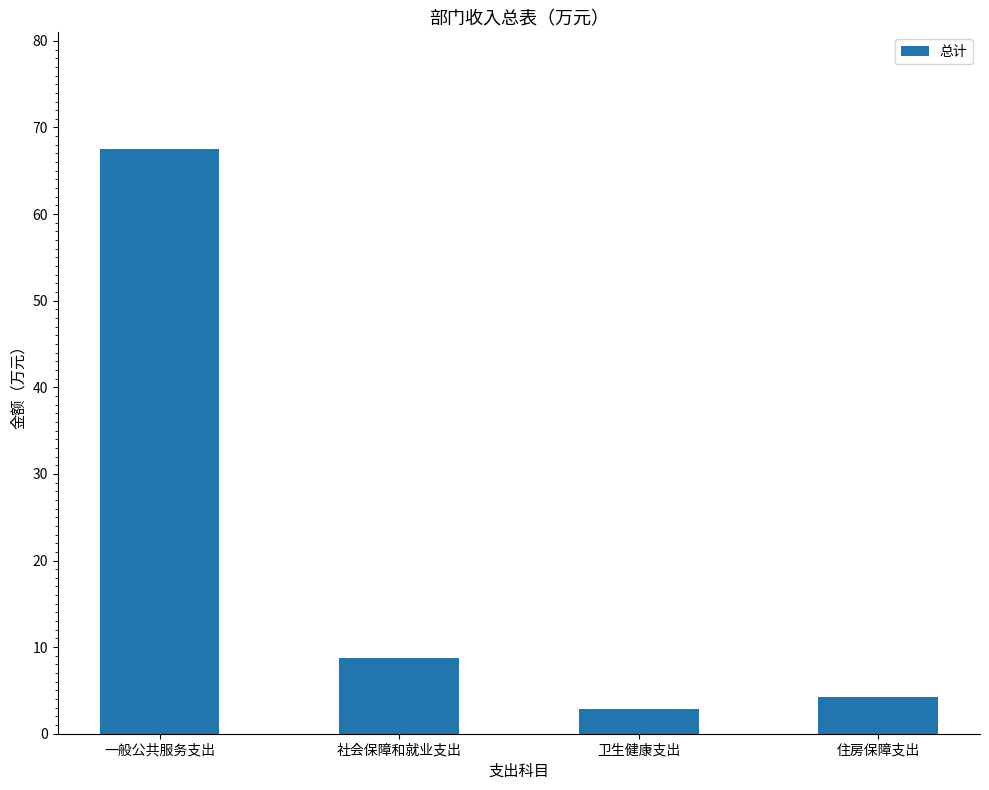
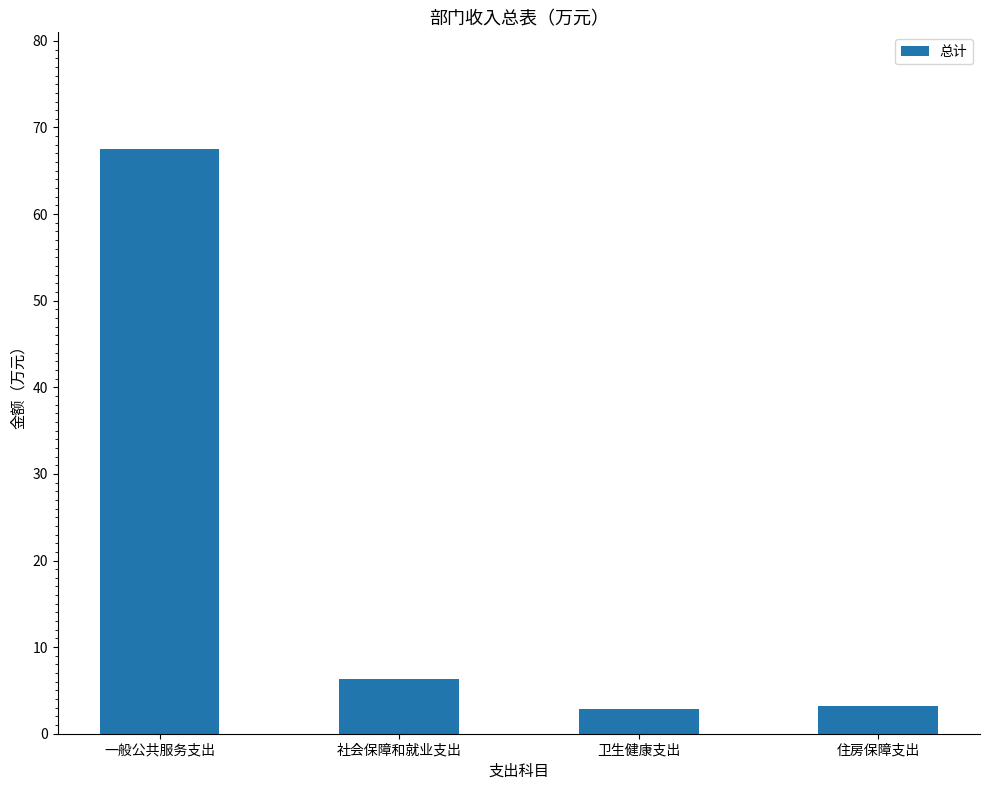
社会保障和就业支出: 9 -> 6
住房保障支出: 4 -> 3
